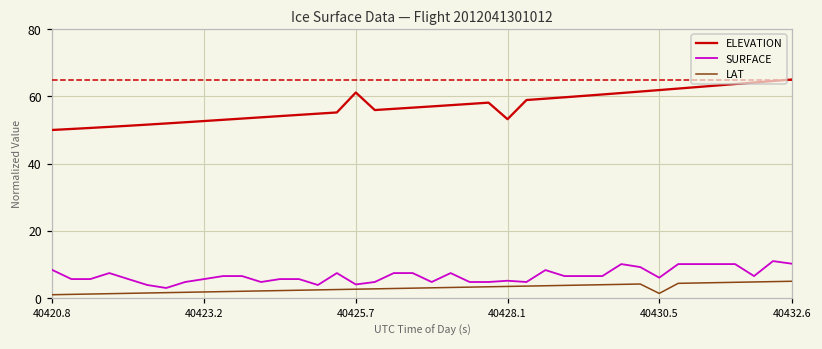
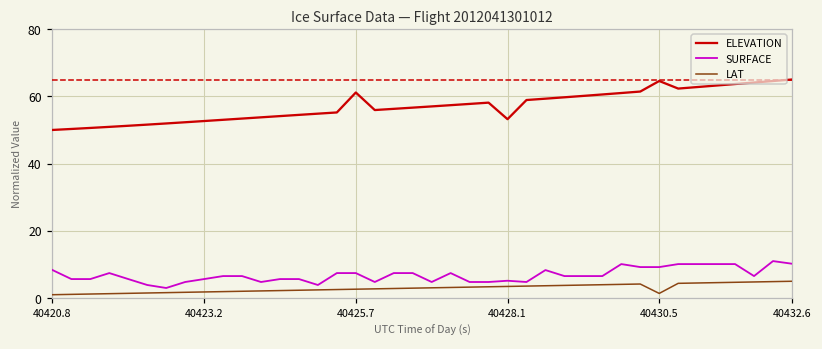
SURFACE, 40425.7: 4 -> 7
ELEVATION, 40430.5: 62 -> 65
SURFACE, 40430.5: 6 -> 9
